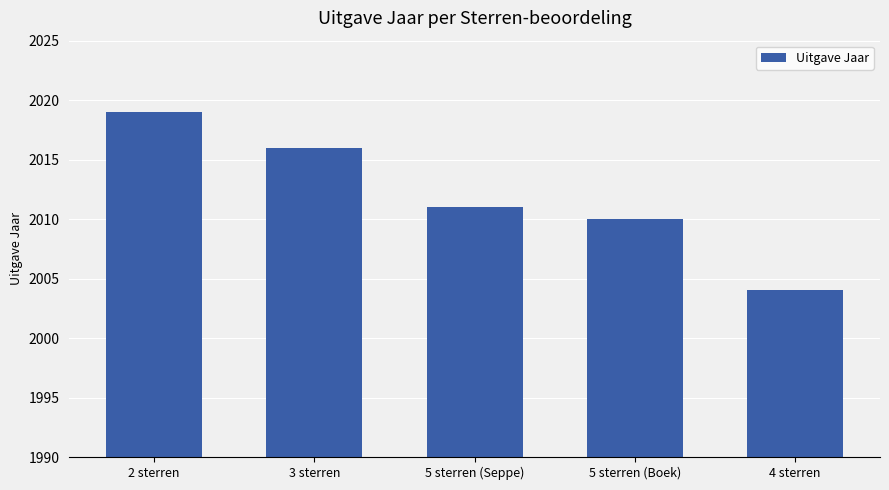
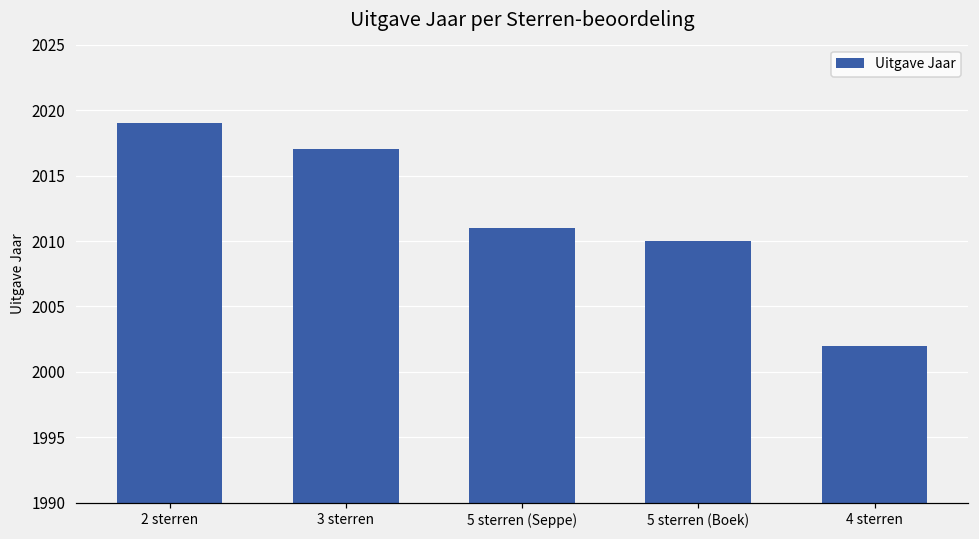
3 sterren: 2016 -> 2017
4 sterren: 2004 -> 2002
